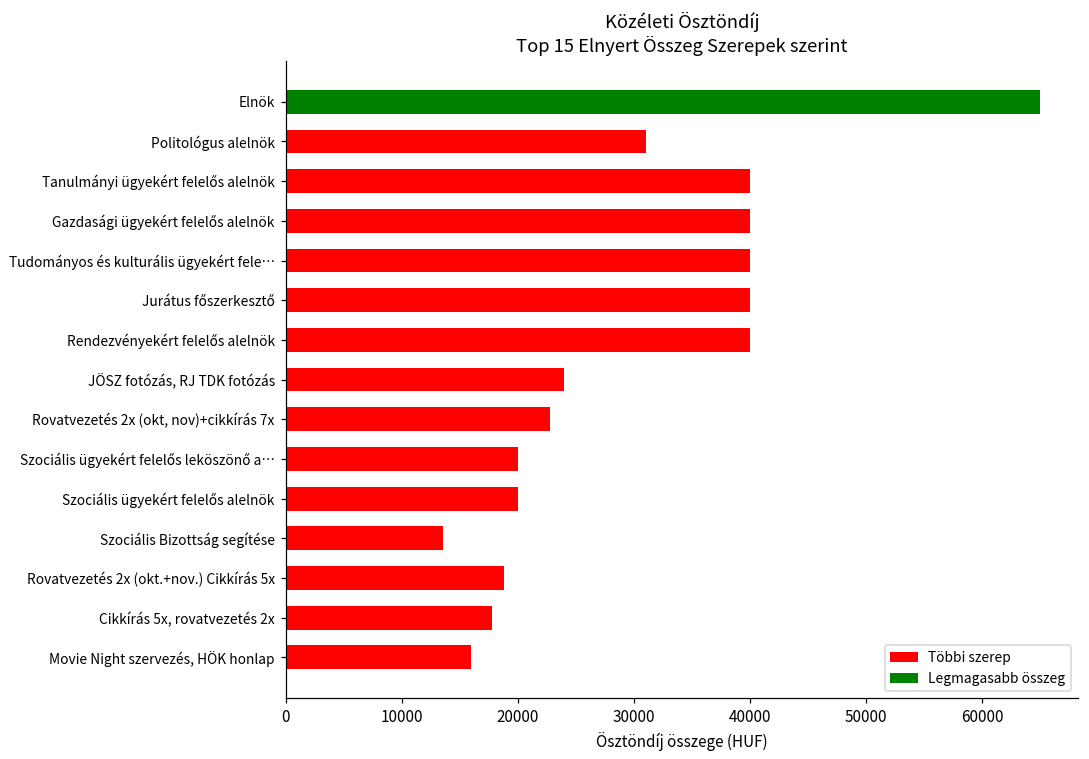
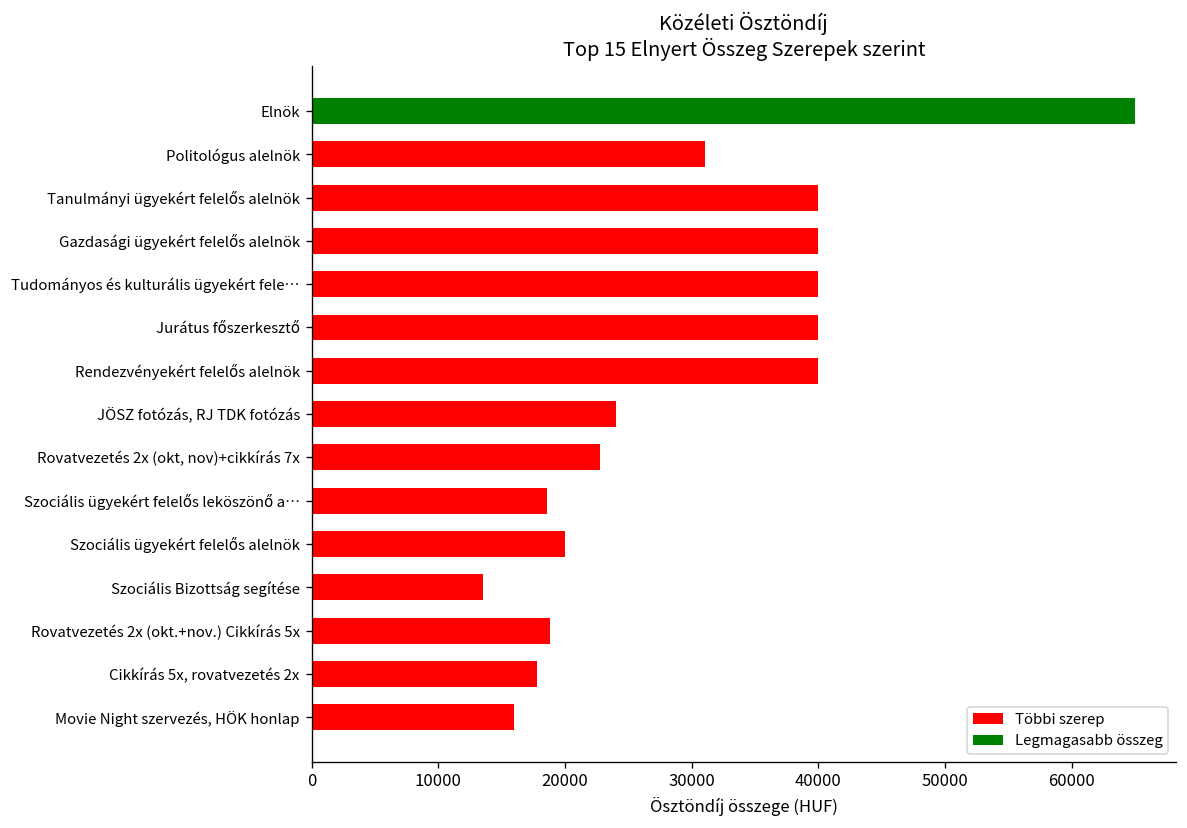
Szociális ügyekért felelős leköszönő a…: 20000 -> 18600
